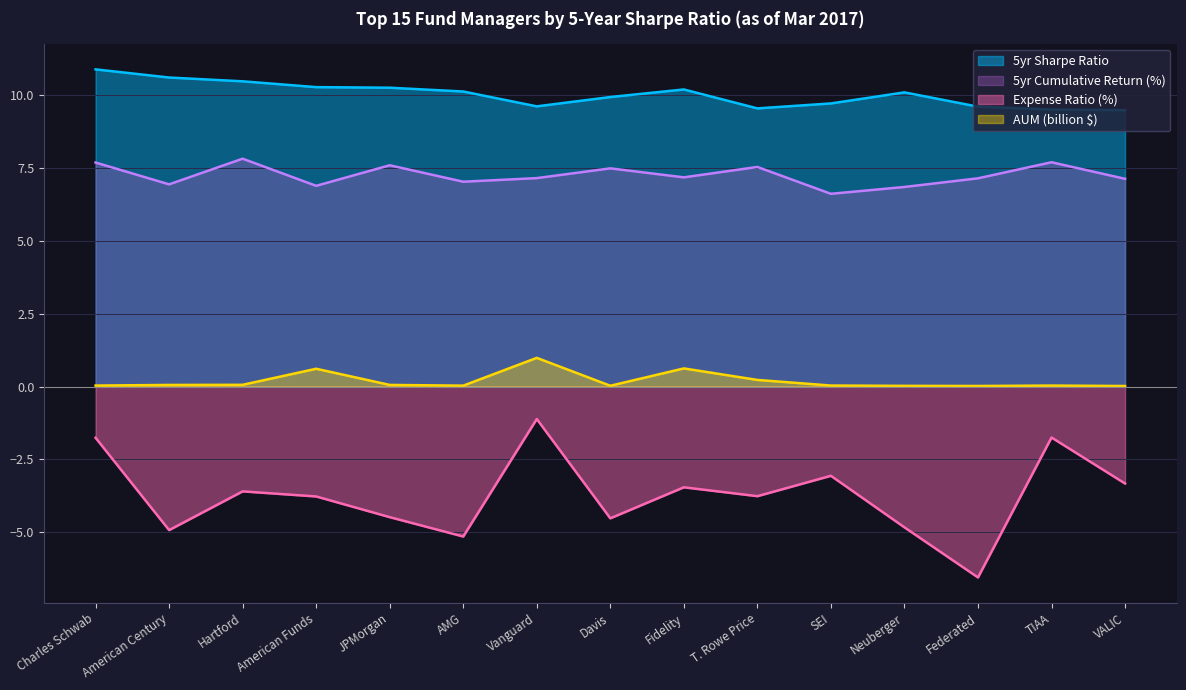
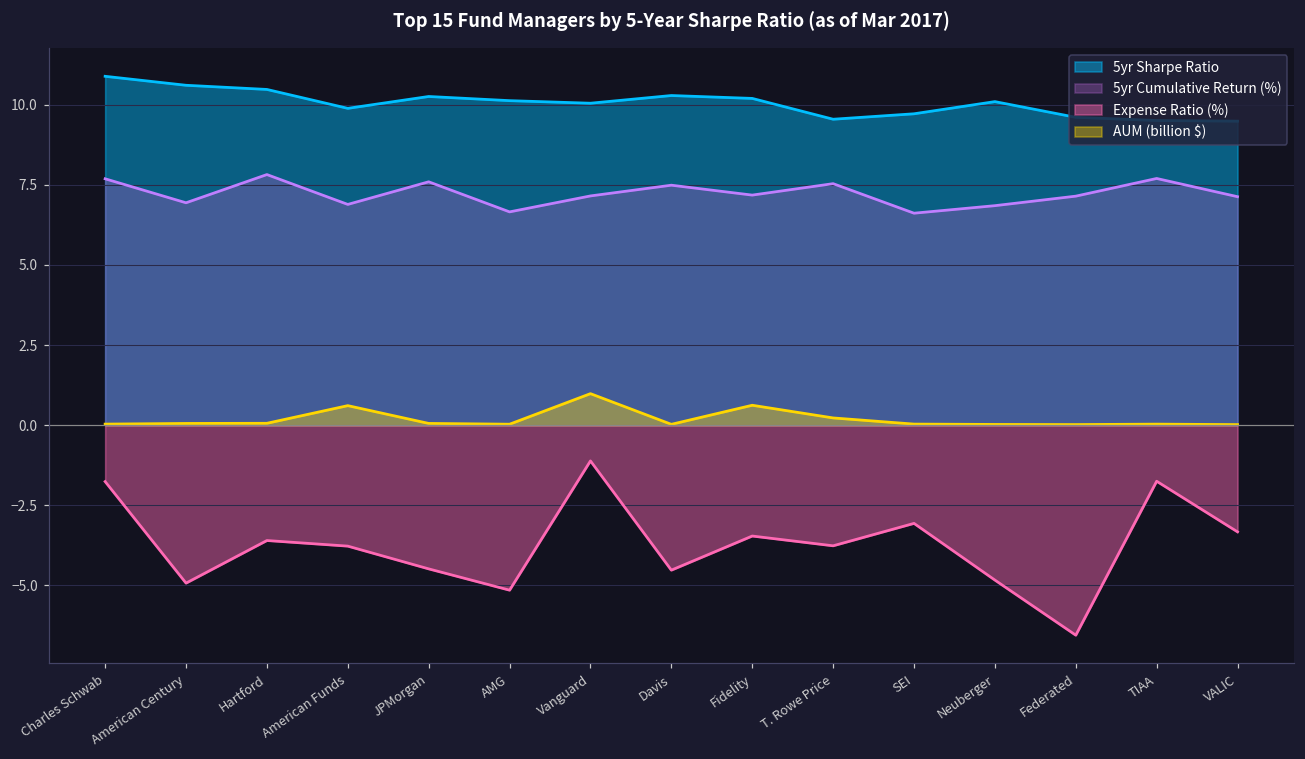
5yr Sharpe Ratio, American Funds: 10.3 -> 9.9
5yr Cumulative Return (%), AMG: 7.0 -> 6.7
5yr Sharpe Ratio, Vanguard: 9.6 -> 10.0
5yr Sharpe Ratio, Davis: 9.9 -> 10.3
